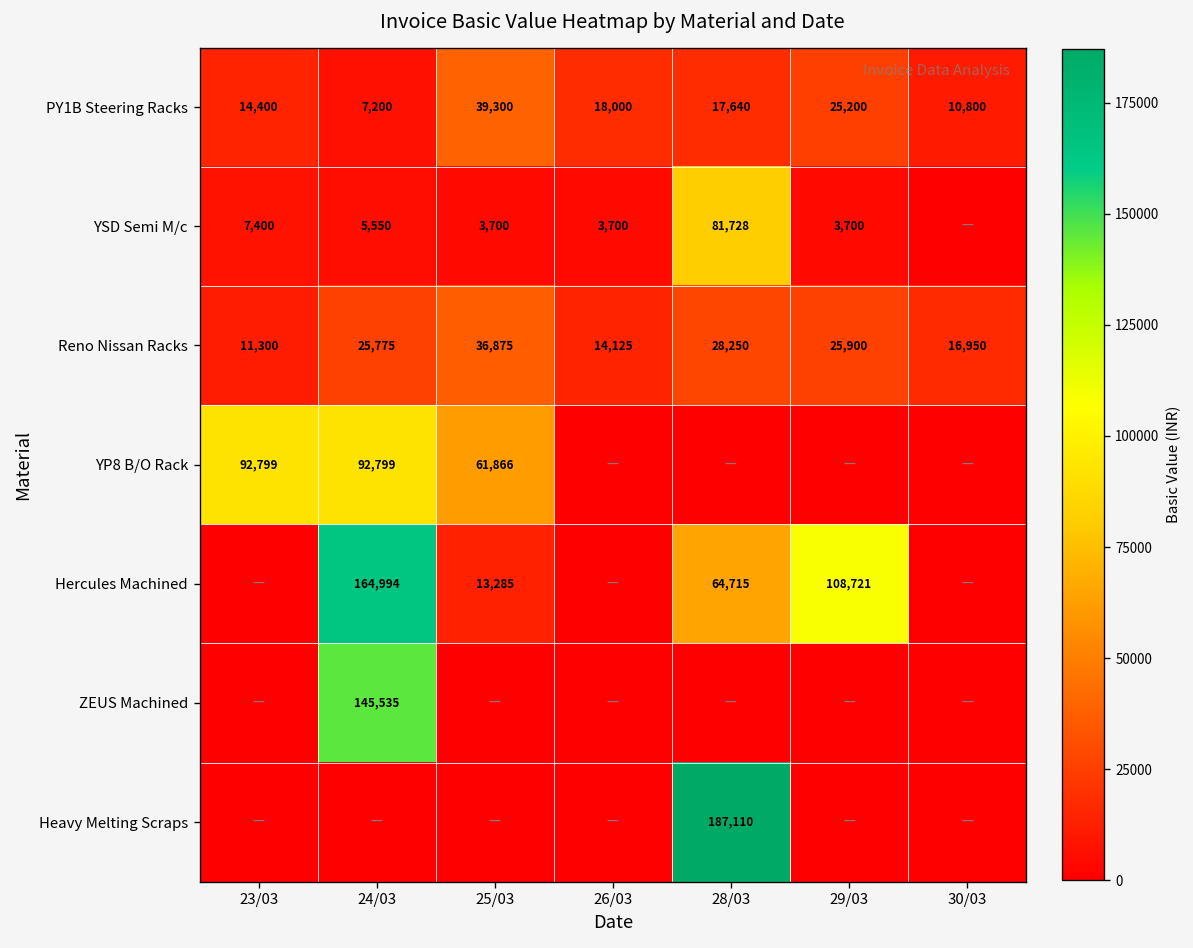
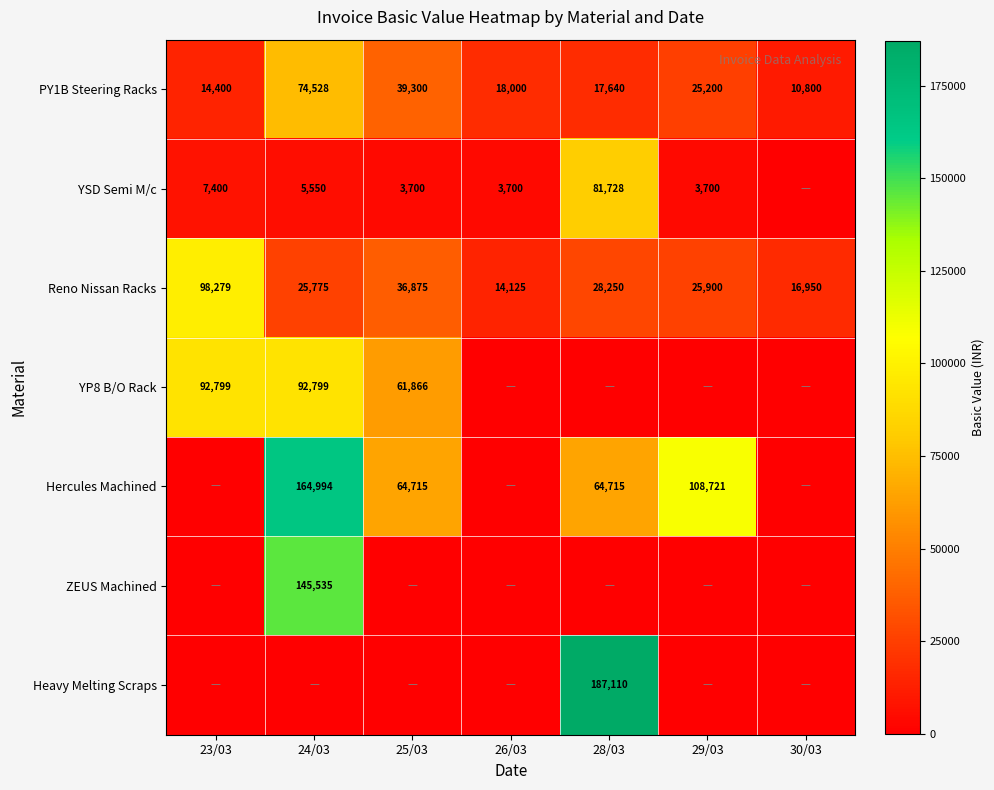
PY1B Steering Racks, 24/03: 7,200 -> 74,528
Reno Nissan Racks, 23/03: 11,300 -> 98,279
Hercules Machined, 25/03: 13,285 -> 64,715
